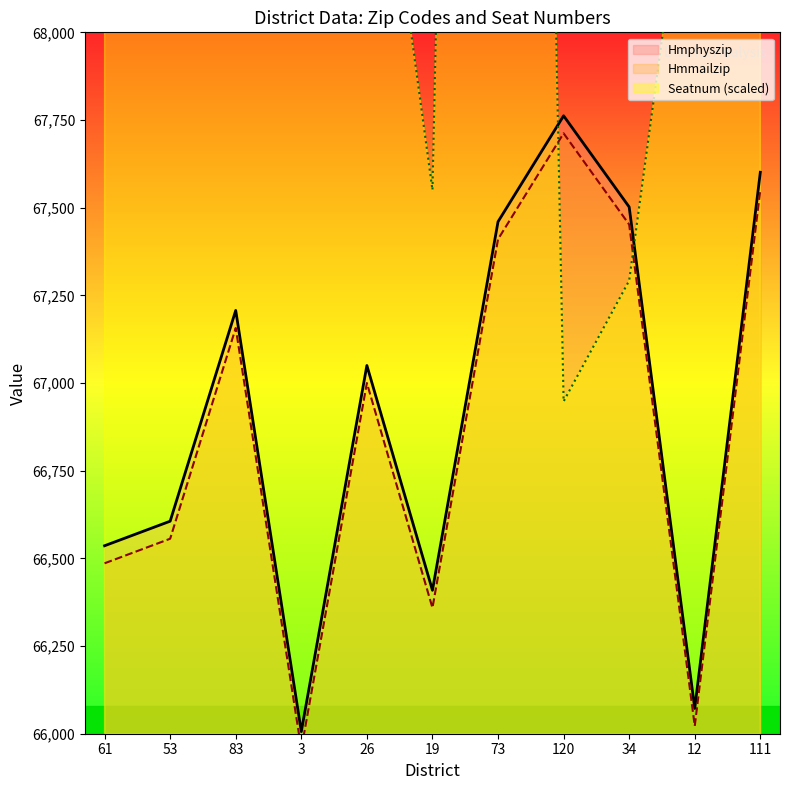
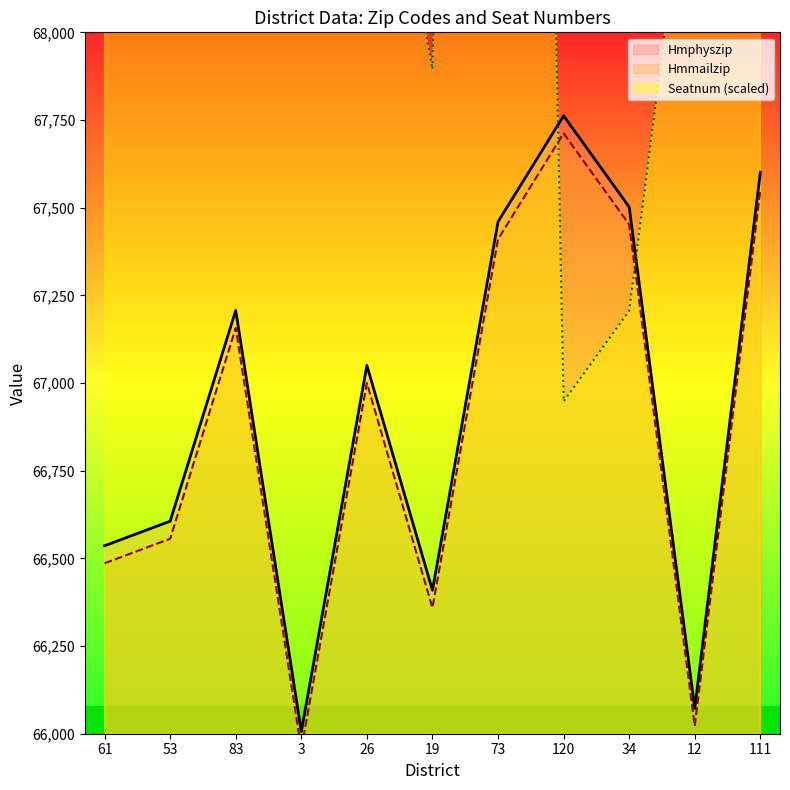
Seatnum (scaled), 19: 67,550 -> 67,900
Seatnum (scaled), 34: 67,290 -> 67,210
